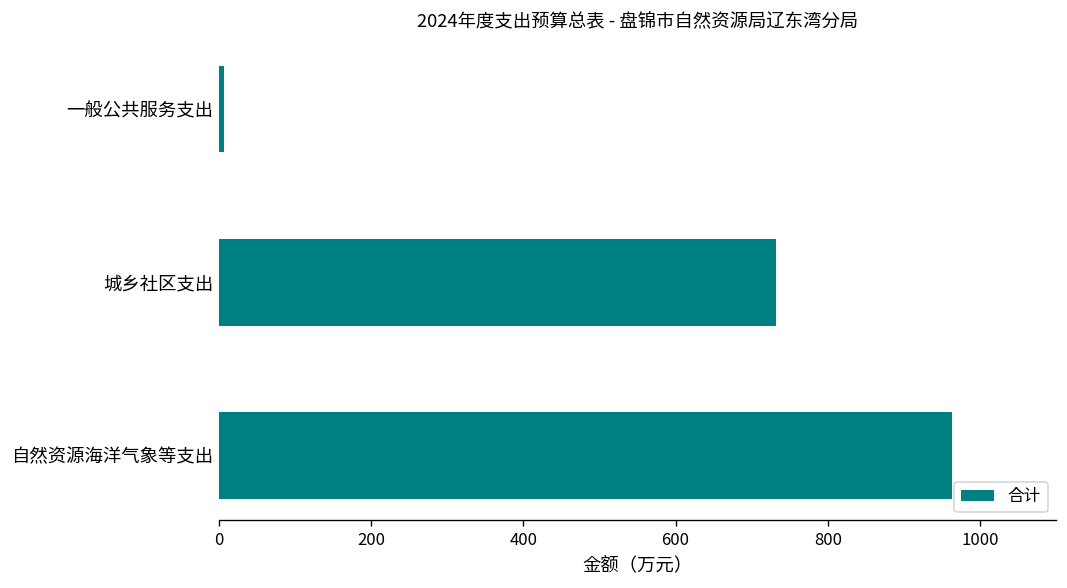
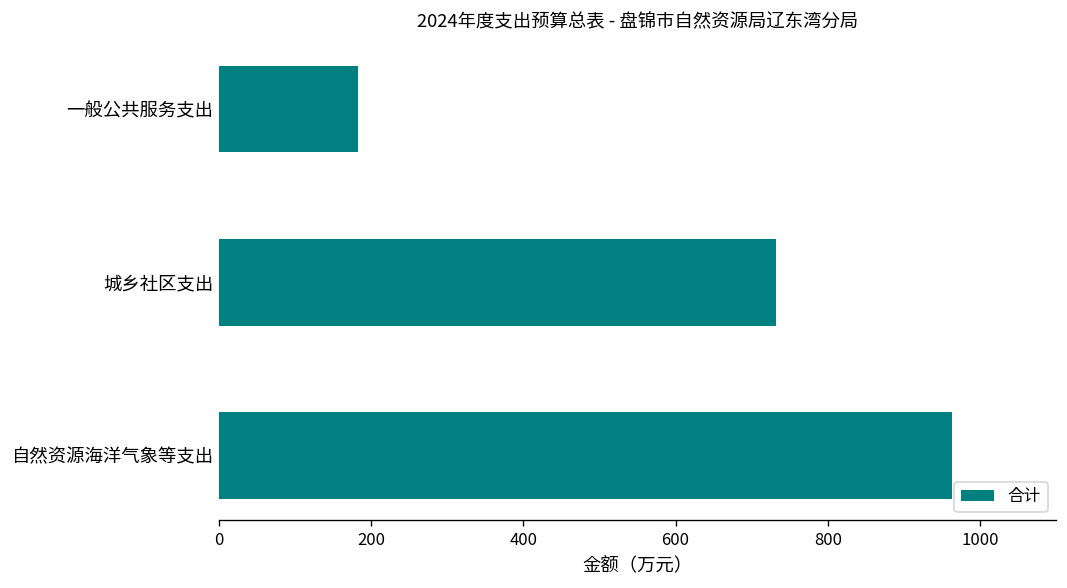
一般公共服务支出: 10 -> 180
